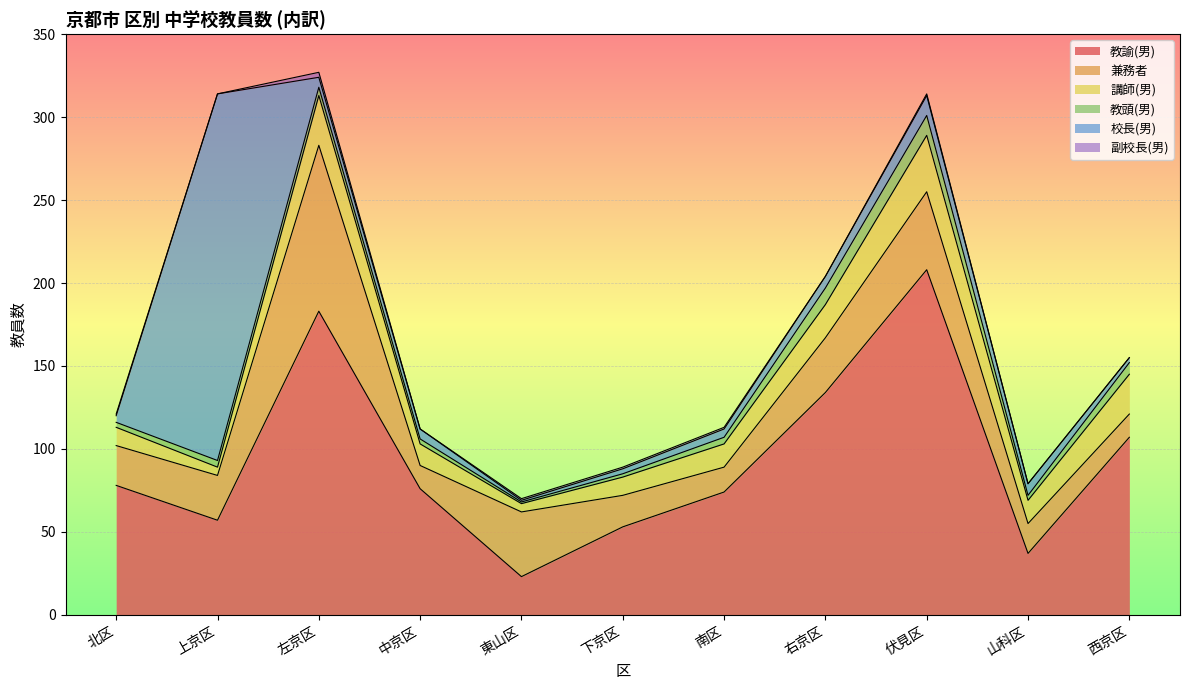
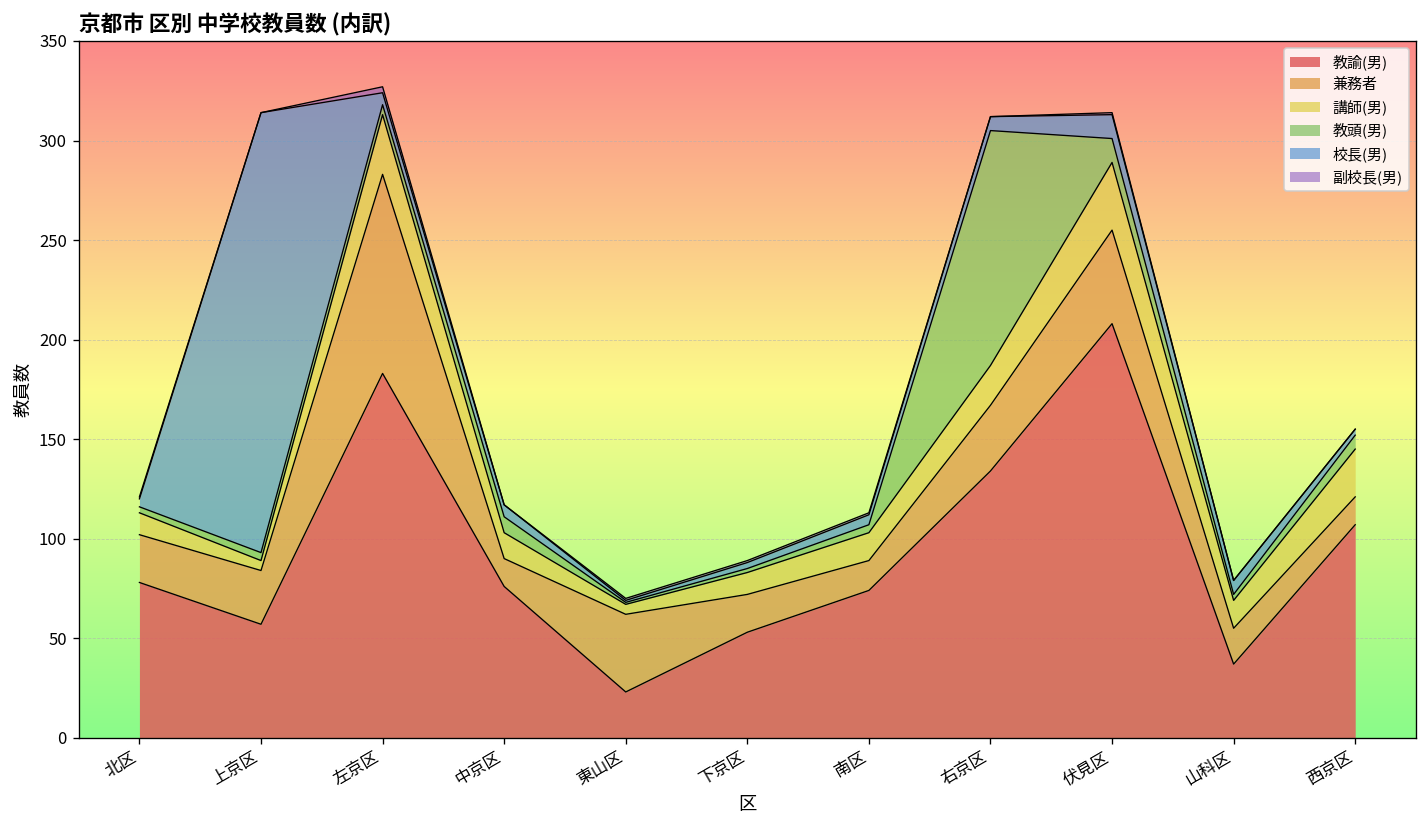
教頭(男), 中京区: 3 -> 8
教頭(男), 右京区: 10 -> 118
